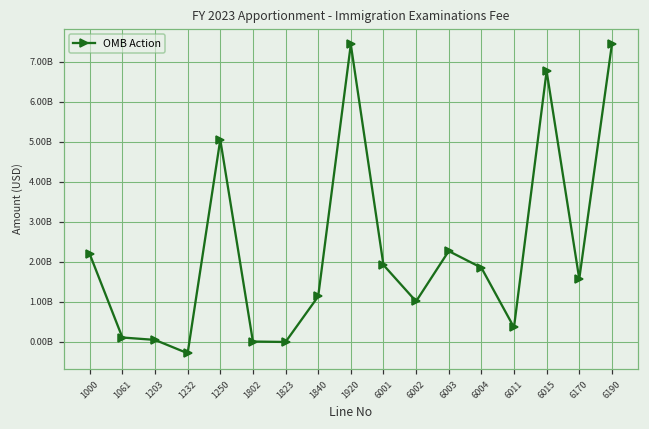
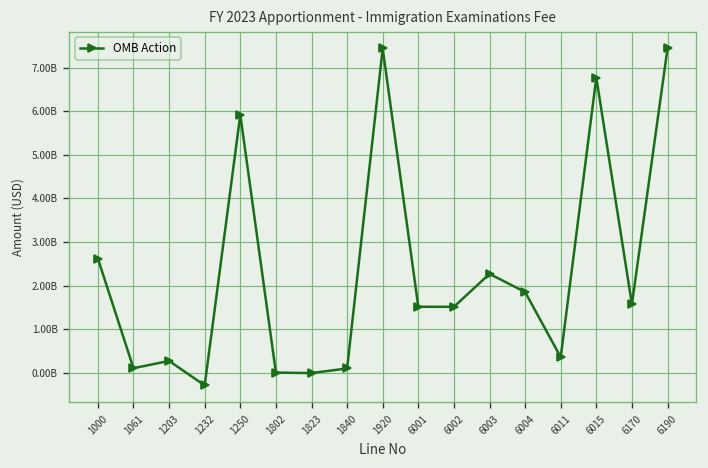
1000: 2200000000 -> 2600000000
1203: 0 -> 300000000
1250: 5100000000 -> 5900000000
1840: 1100000000 -> 100000000
6001: 1900000000 -> 1500000000
6002: 1000000000 -> 1500000000
